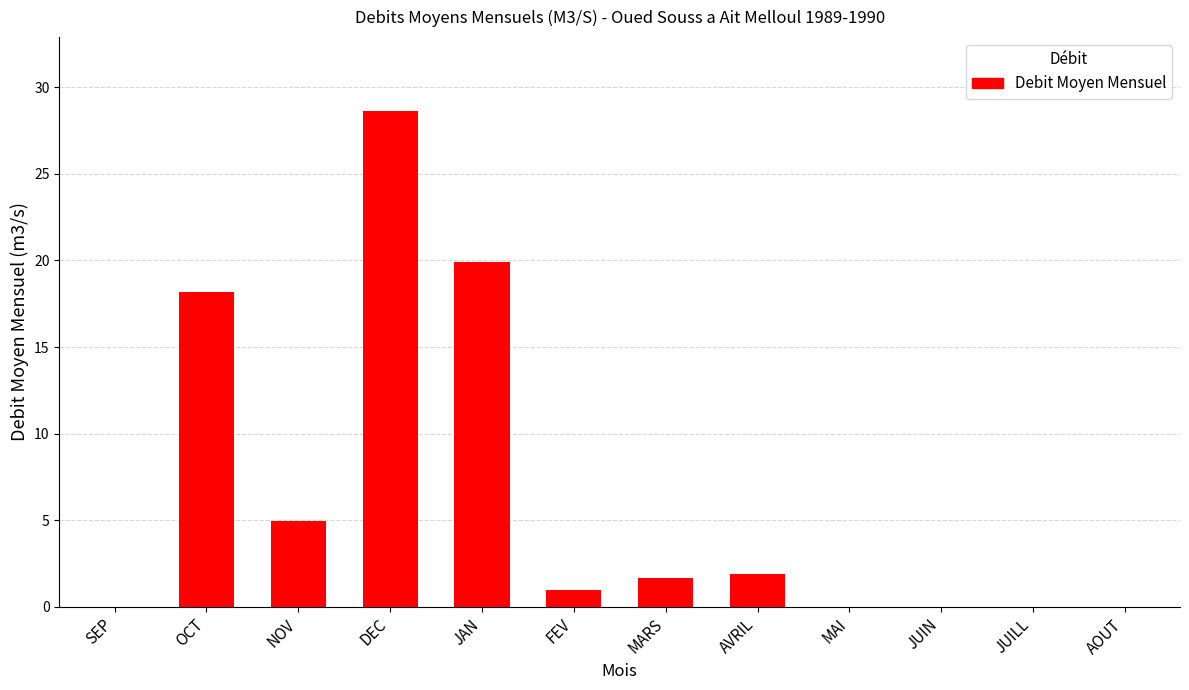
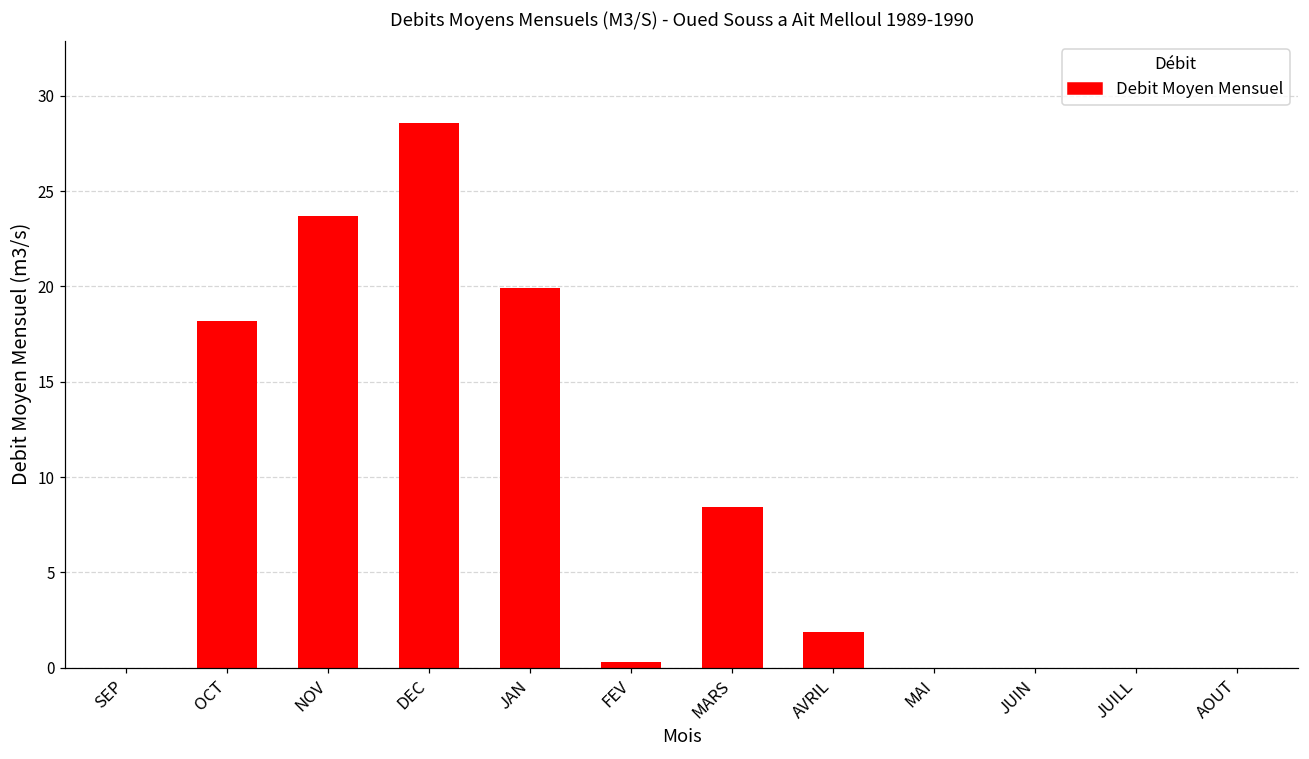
NOV: 5.0 -> 23.7
FEV: 0.9 -> 0.3
MARS: 1.7 -> 8.4
